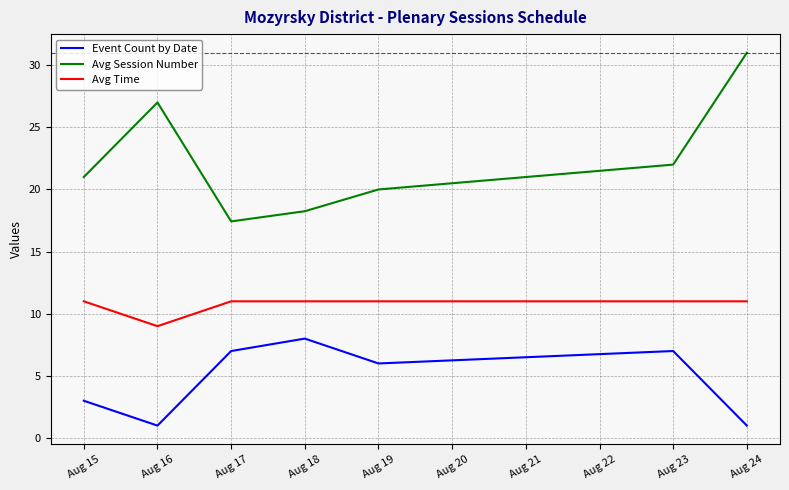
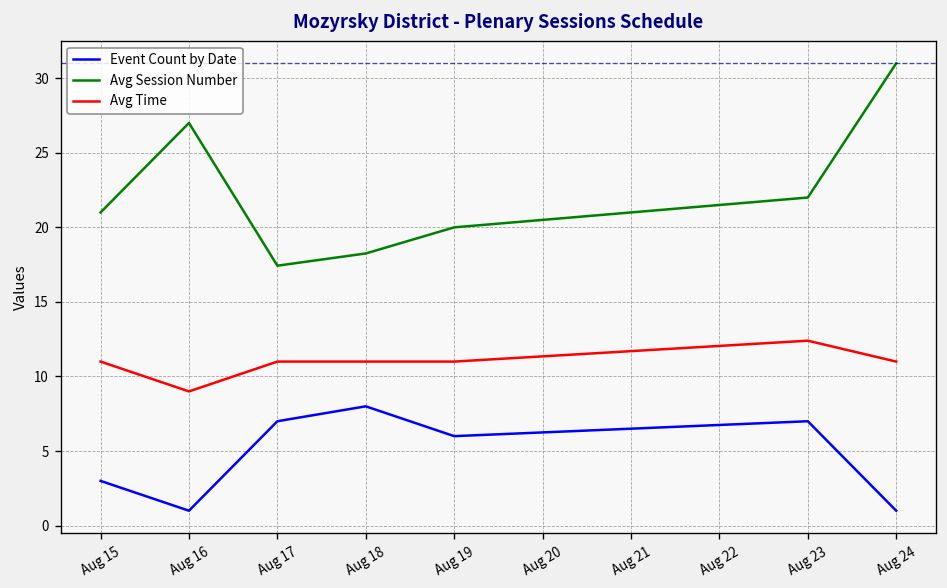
Avg Time, Aug 23: 11.0 -> 12.4
